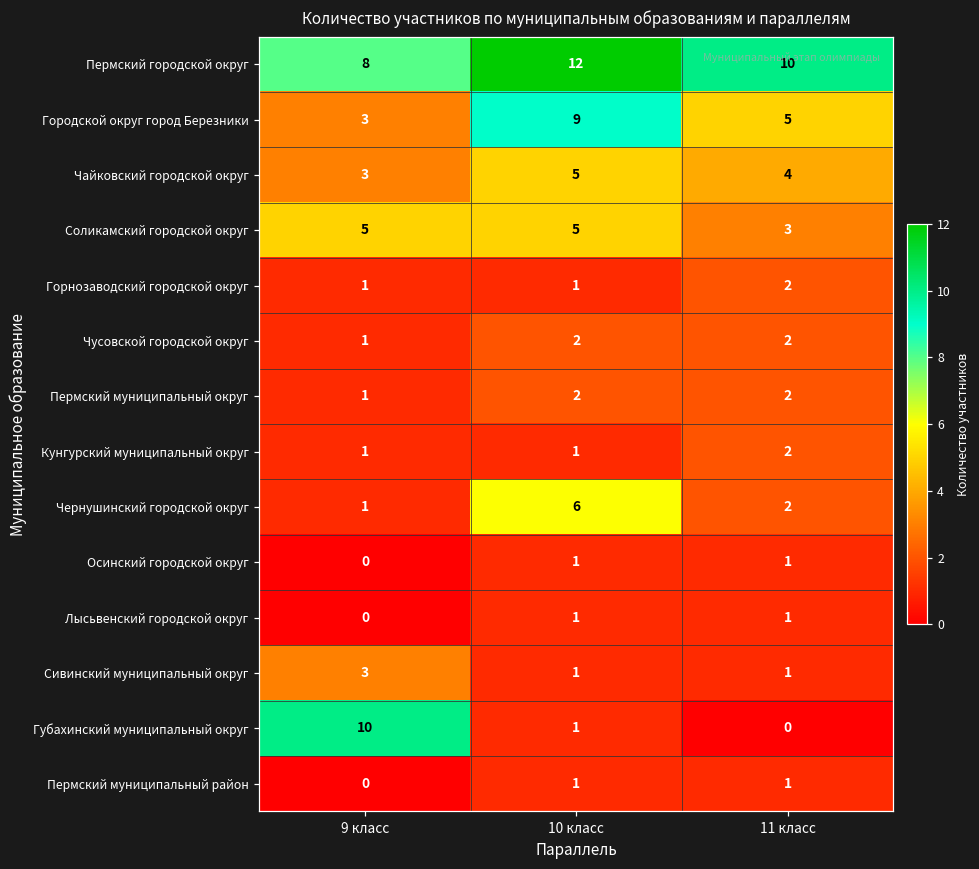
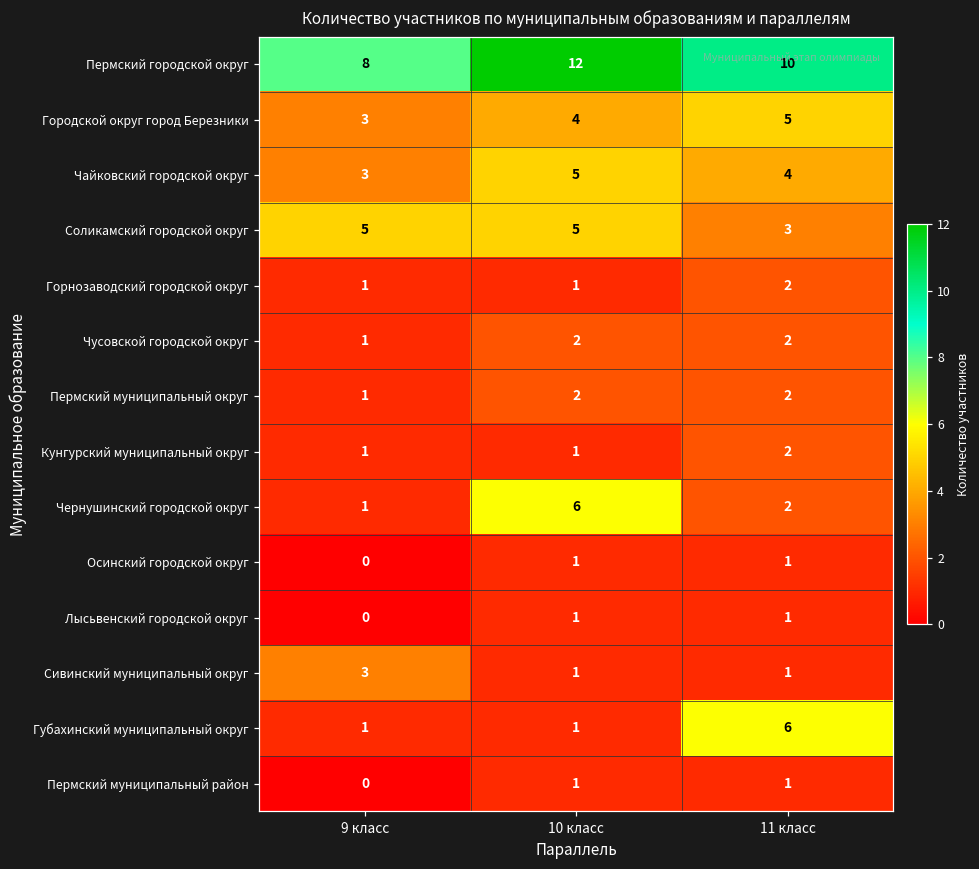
Городской округ город Березники, 10 класс: 9 -> 4
Губахинский муниципальный округ, 9 класс: 10 -> 1
Губахинский муниципальный округ, 11 класс: 0 -> 6
